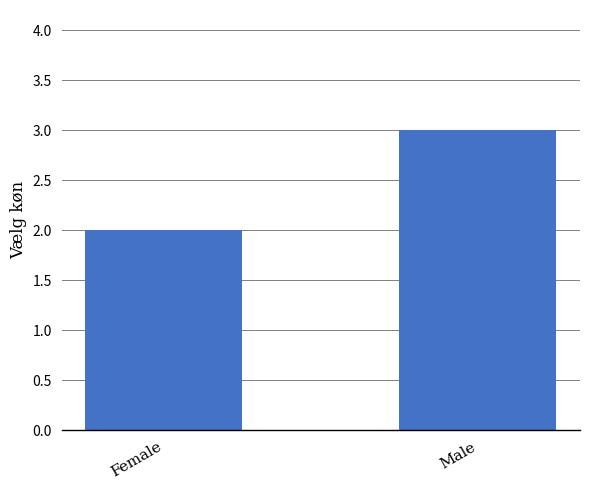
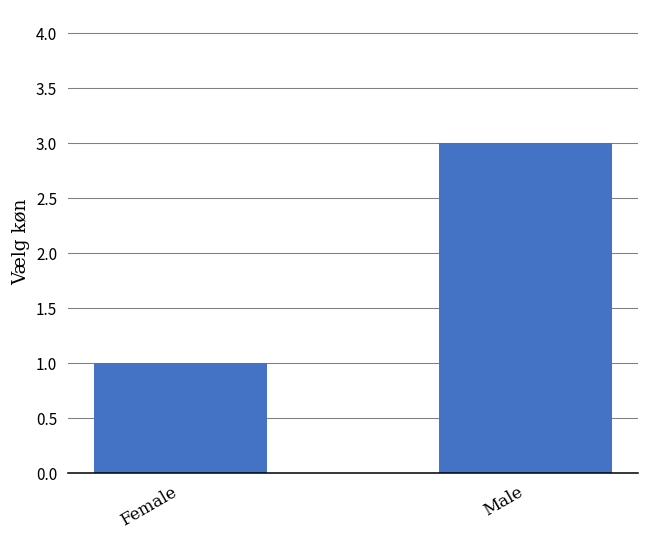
Female: 2 -> 1
